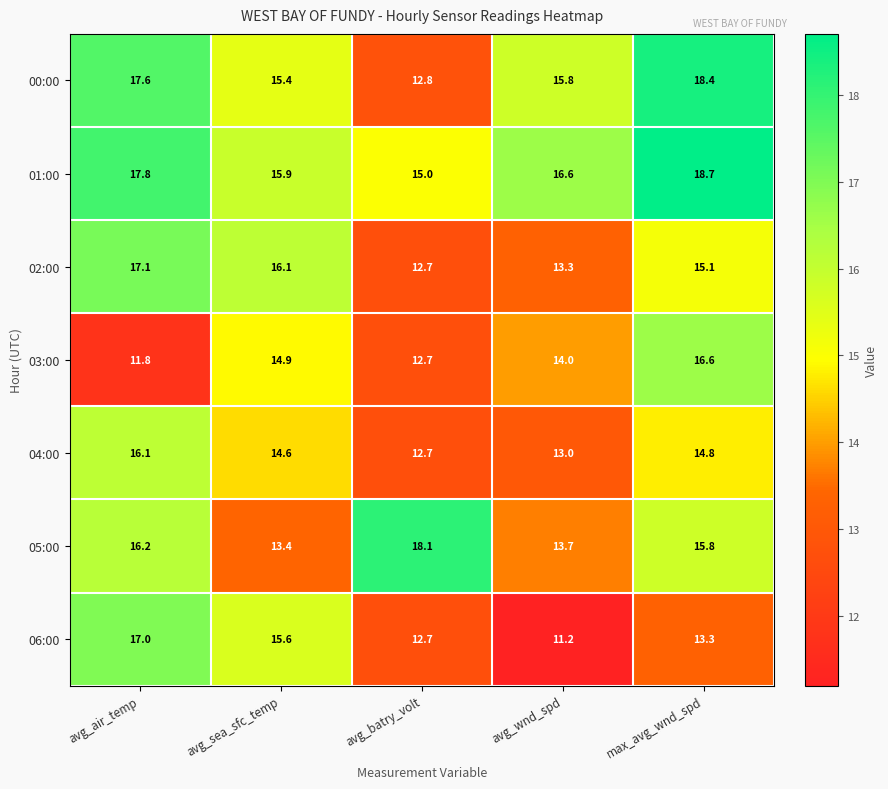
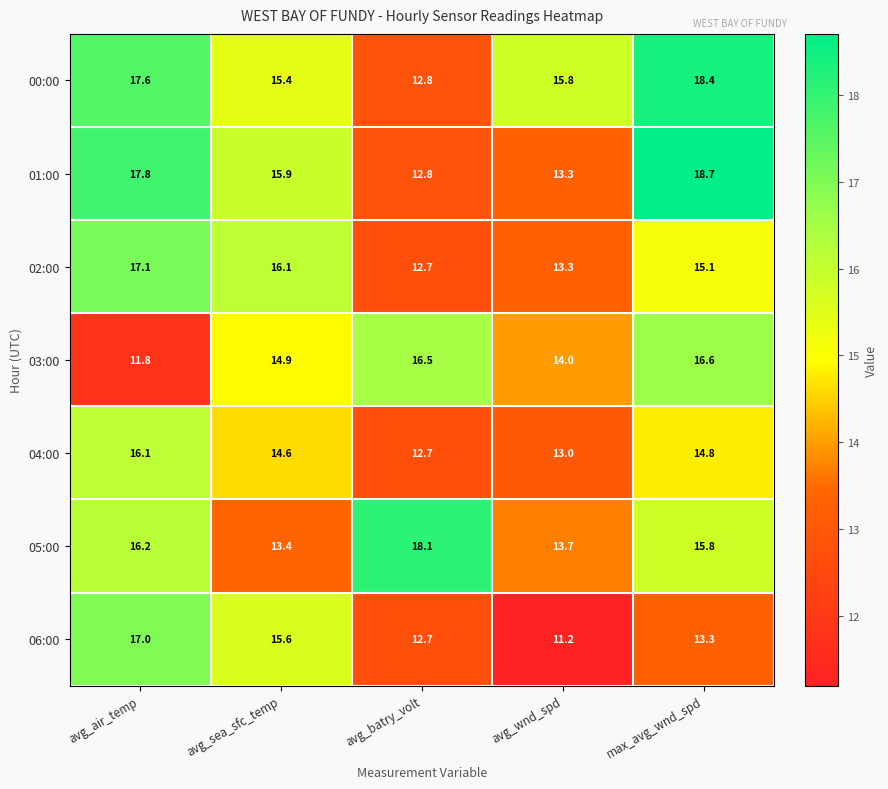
01:00, avg_batry_volt: 15.0 -> 12.8
01:00, avg_wnd_spd: 16.6 -> 13.3
03:00, avg_batry_volt: 12.7 -> 16.5
